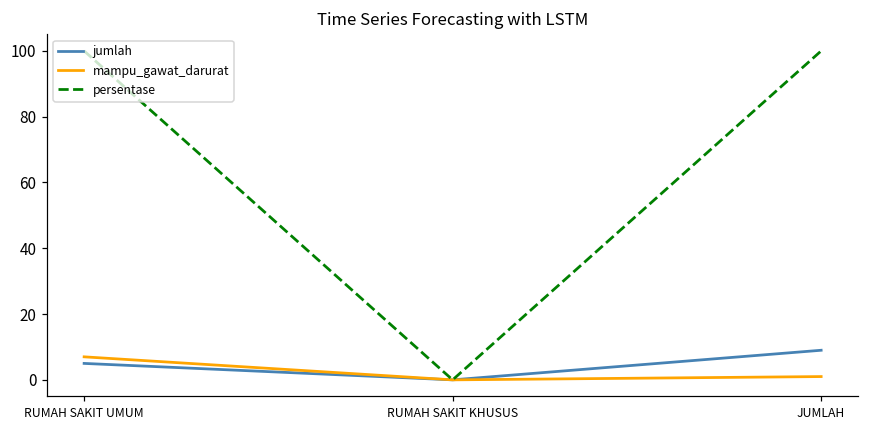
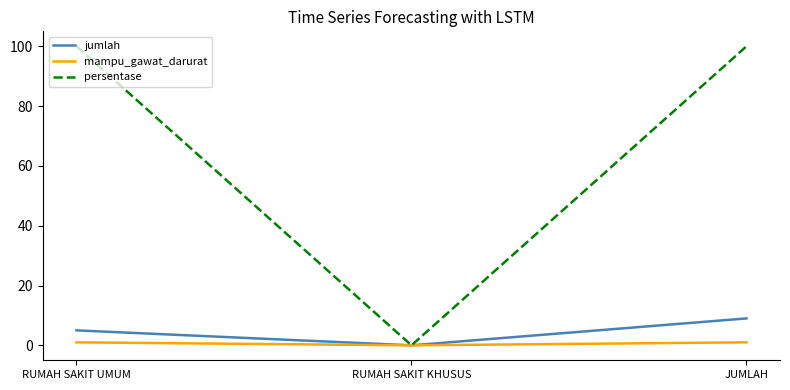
mampu_gawat_darurat, RUMAH SAKIT UMUM: 7 -> 1
